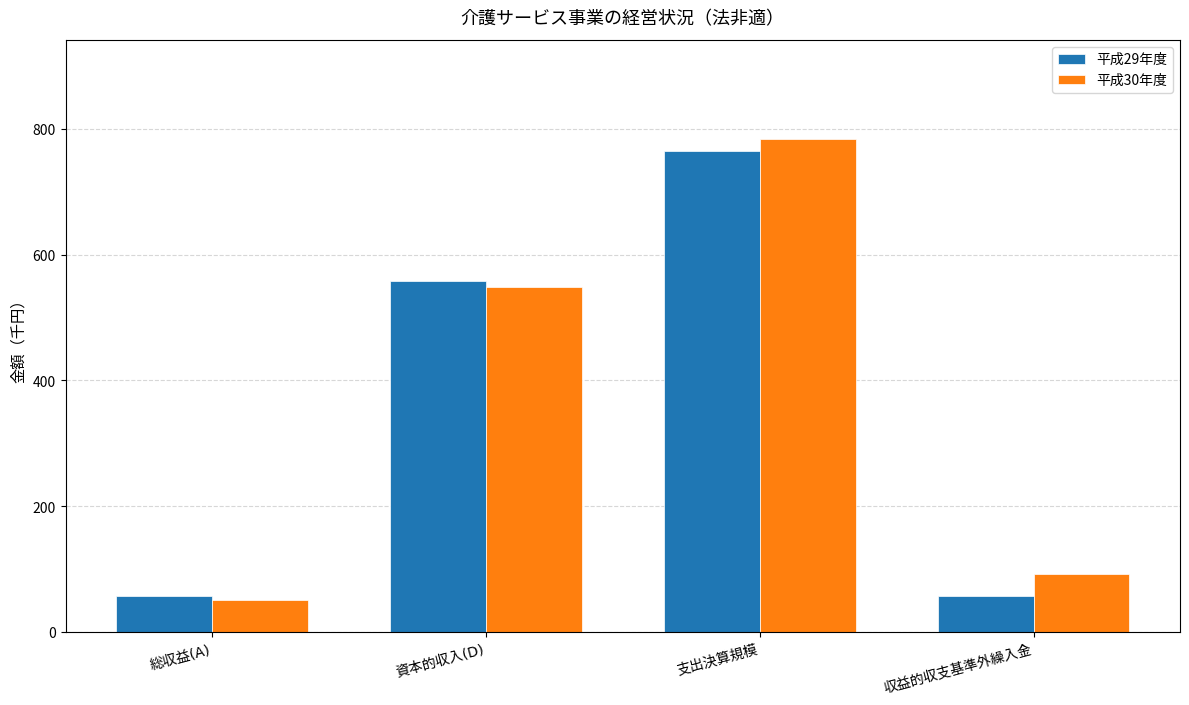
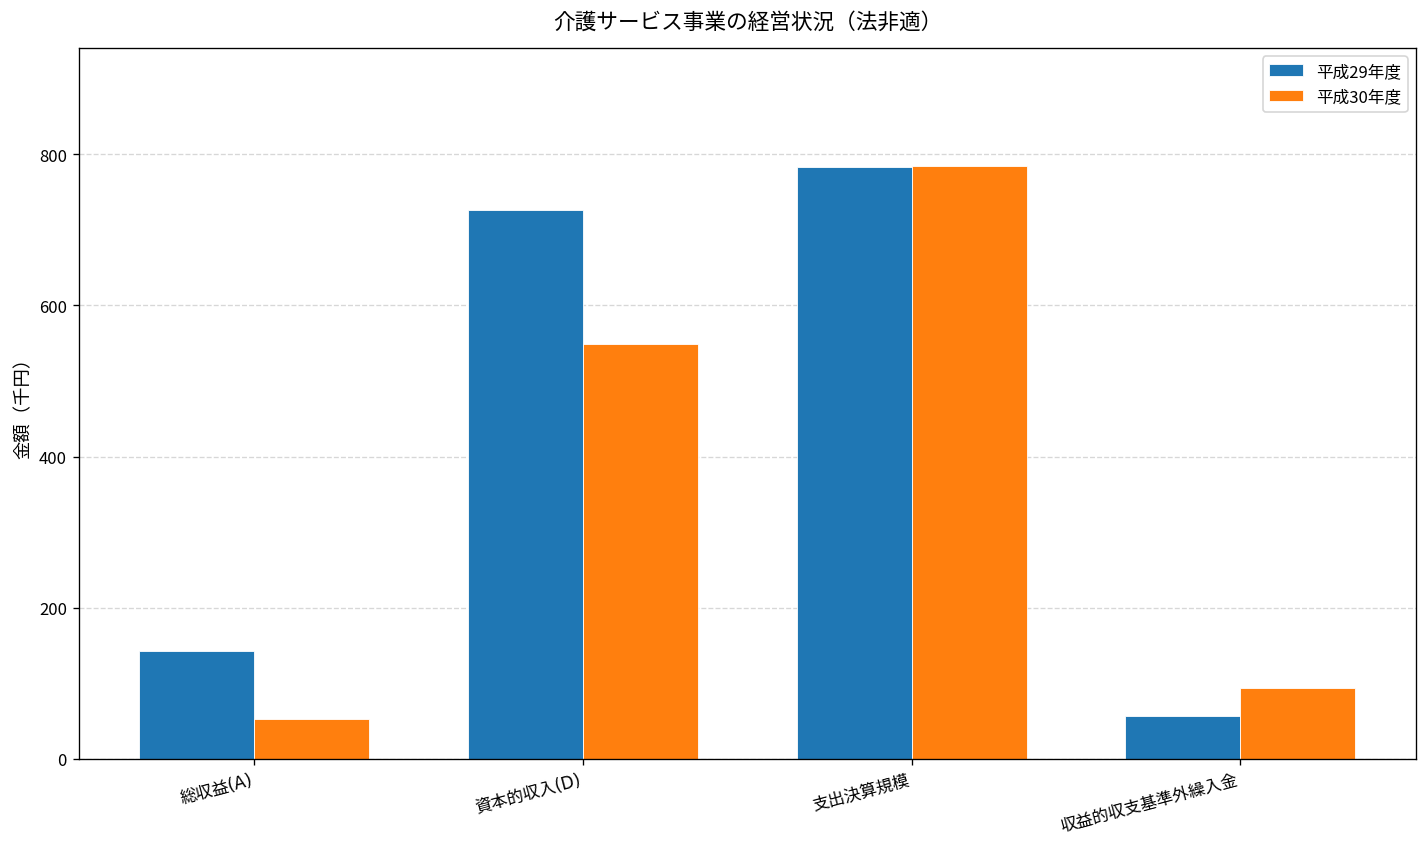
平成29年度, 総収益(A): 60 -> 140
平成29年度, 資本的収入(D): 560 -> 730
平成29年度, 支出決算規模: 770 -> 780
